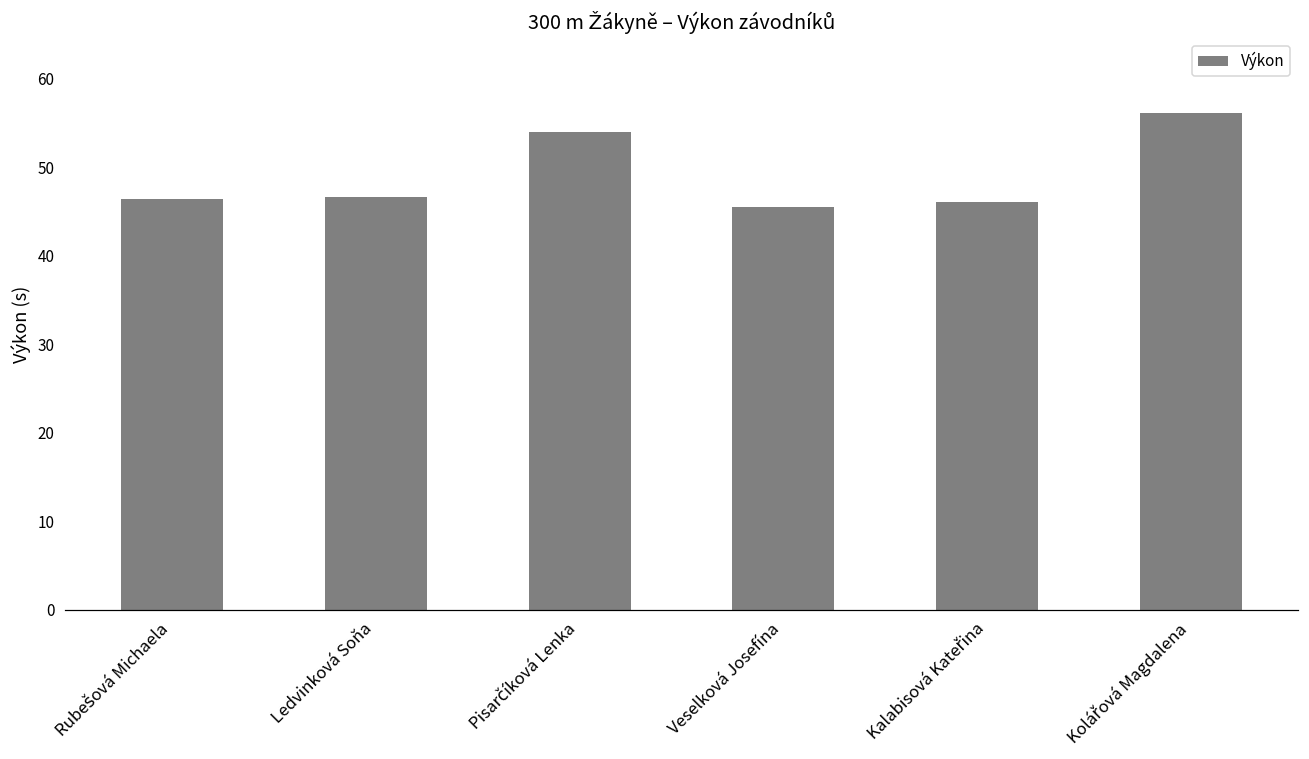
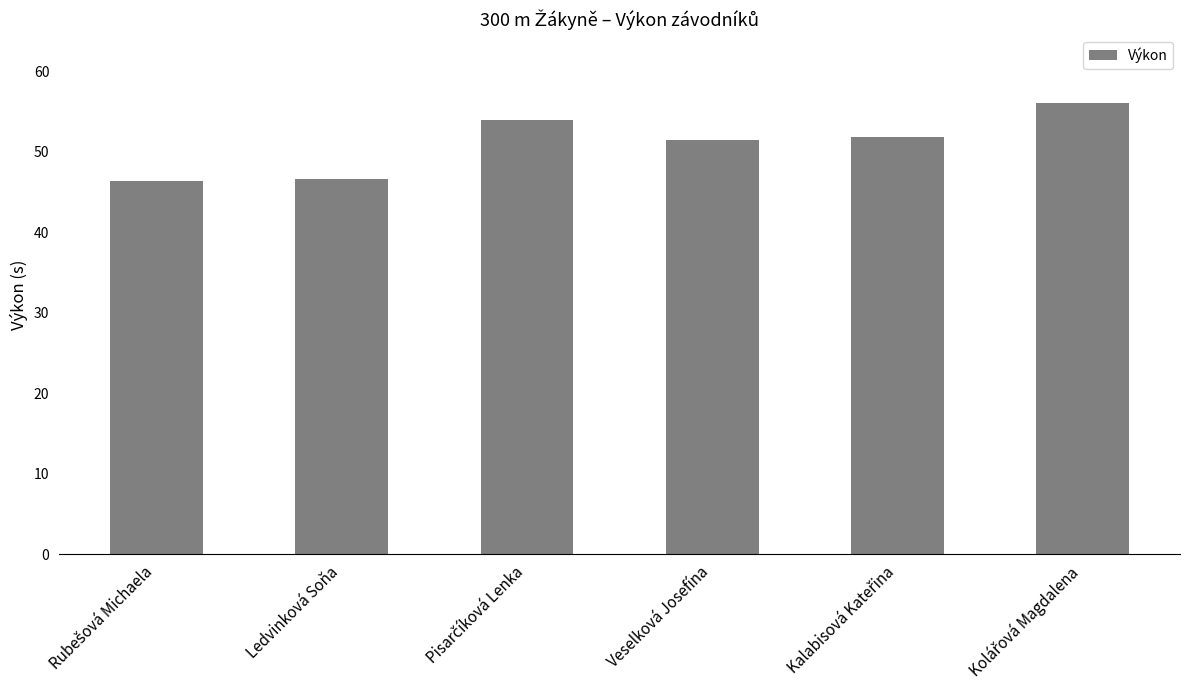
Veselková Josefína: 46 -> 51
Kalabisová Kateřina: 46 -> 52
